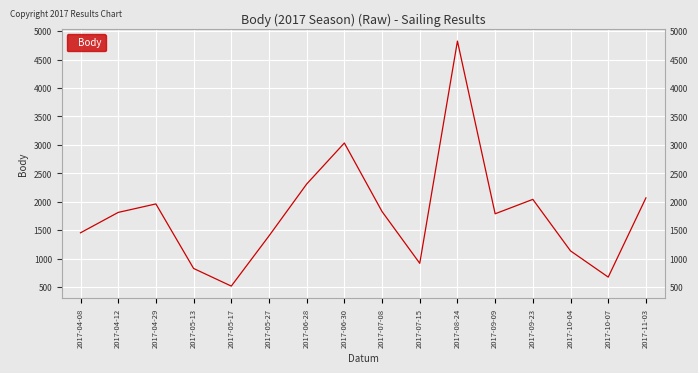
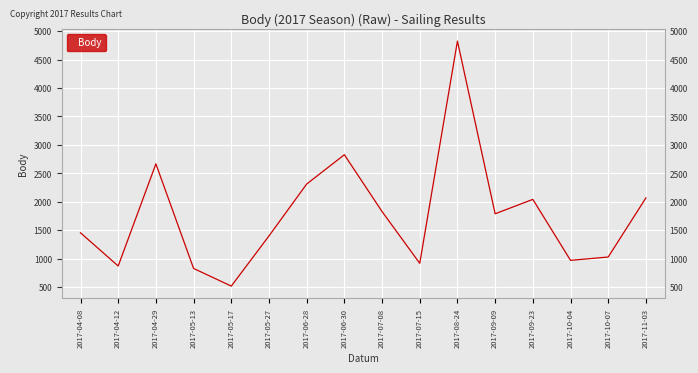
2017-04-12: 1800 -> 900
2017-04-29: 2000 -> 2700
2017-06-30: 3000 -> 2800
2017-10-04: 1100 -> 1000
2017-10-07: 700 -> 1000
